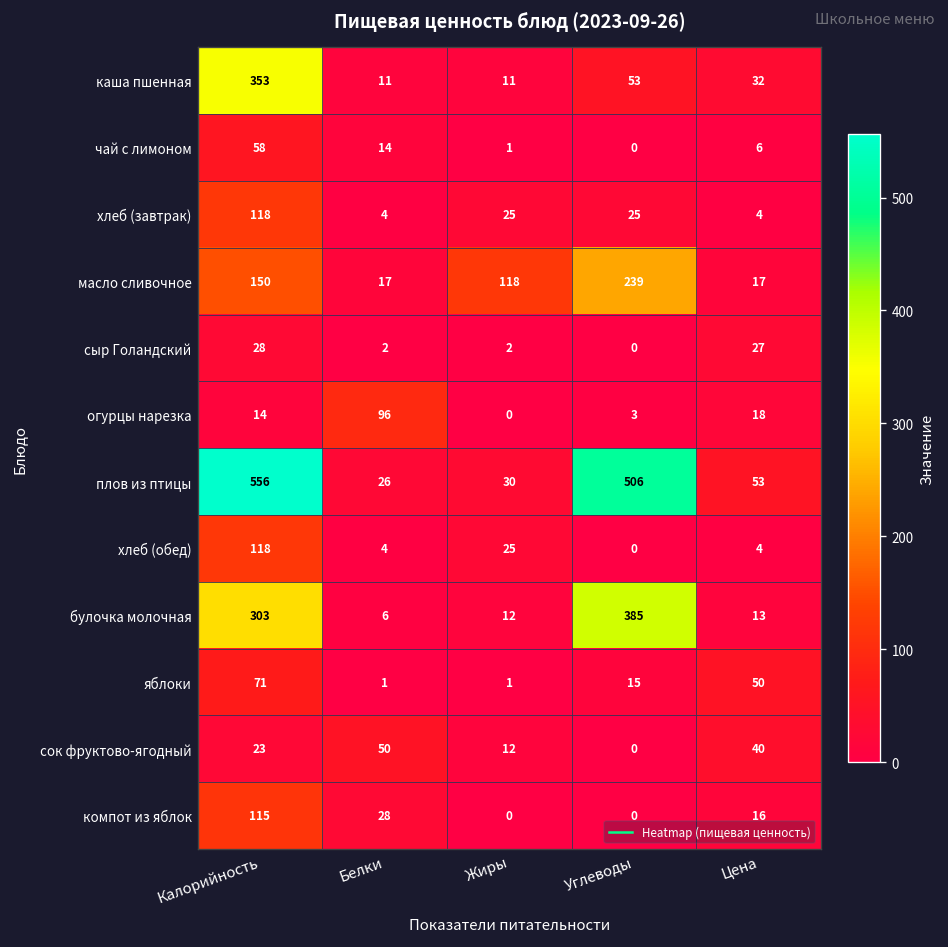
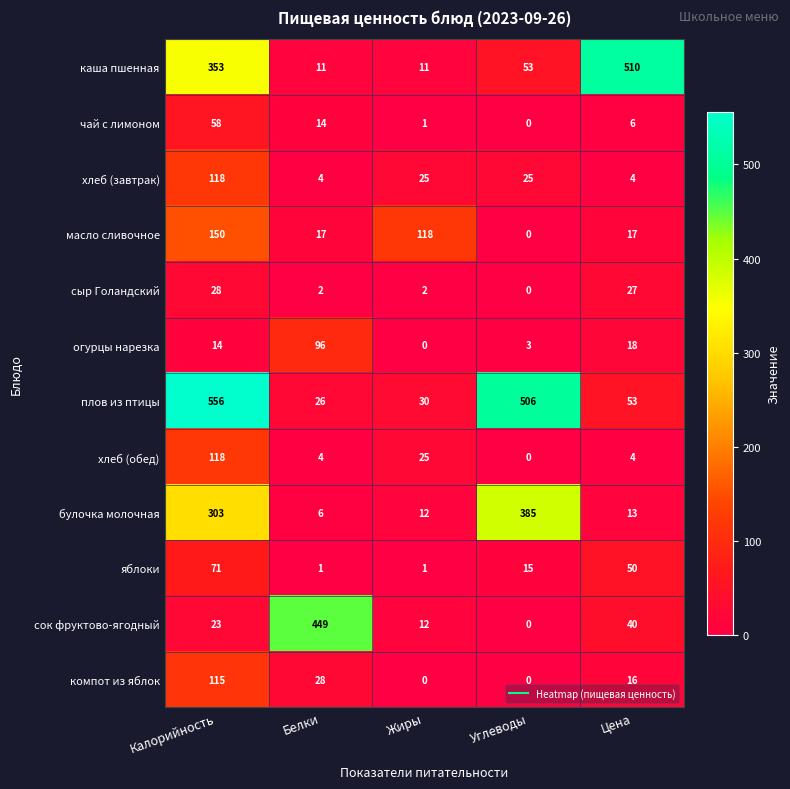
каша пшенная, Цена: 32 -> 510
масло сливочное, Углеводы: 239 -> 0
сок фруктово-ягодный, Белки: 50 -> 449
